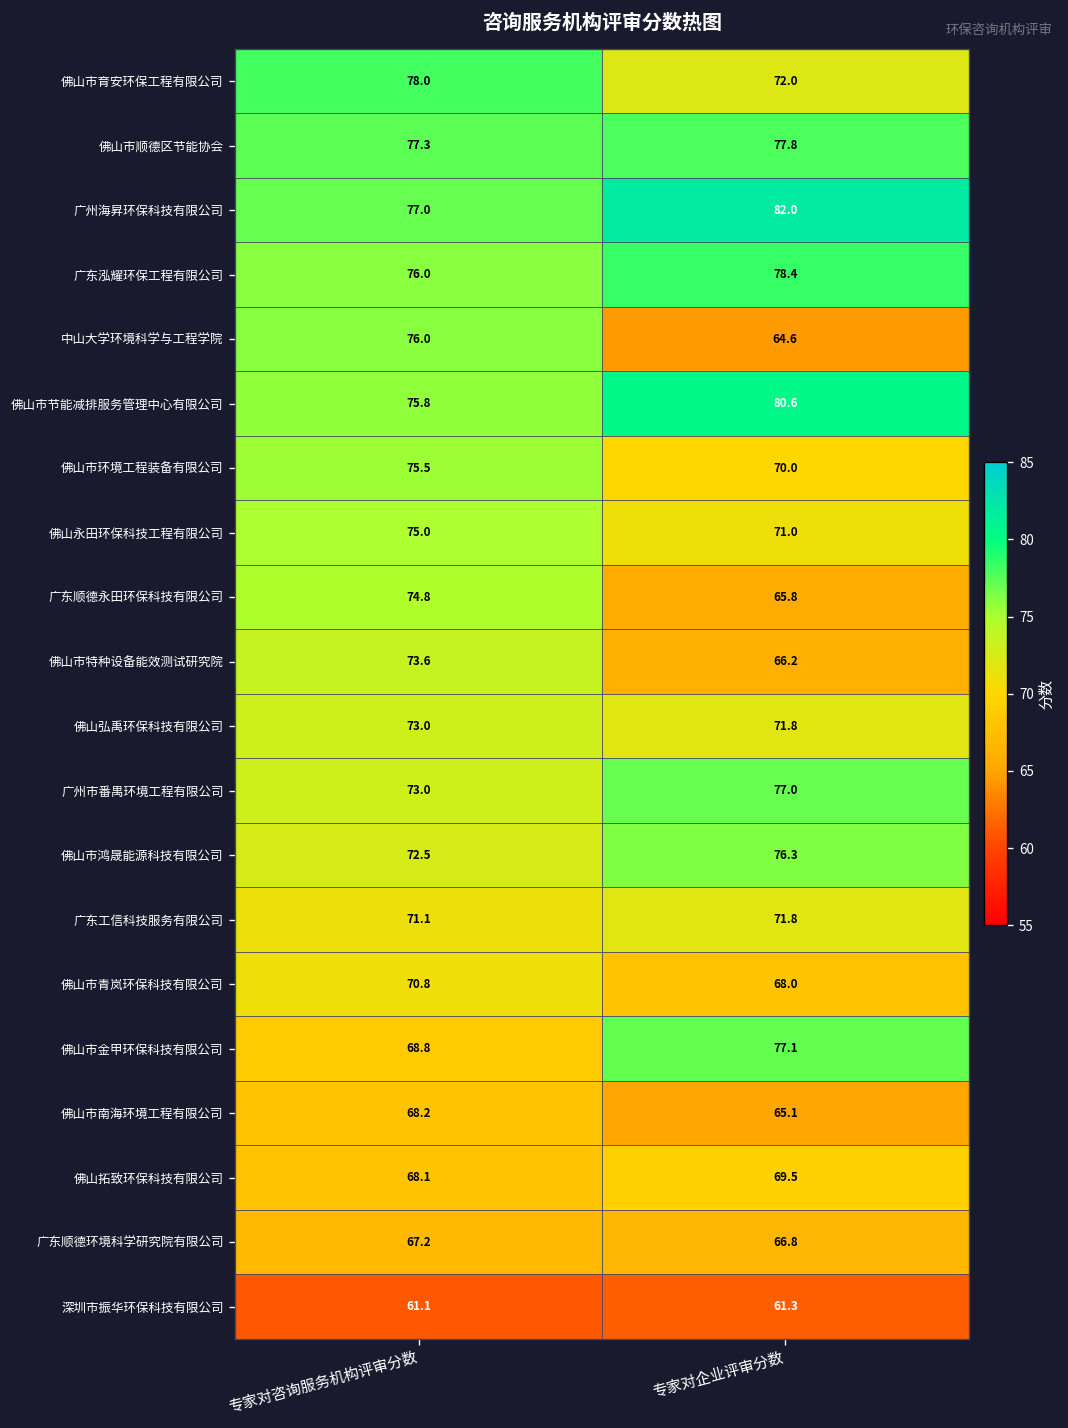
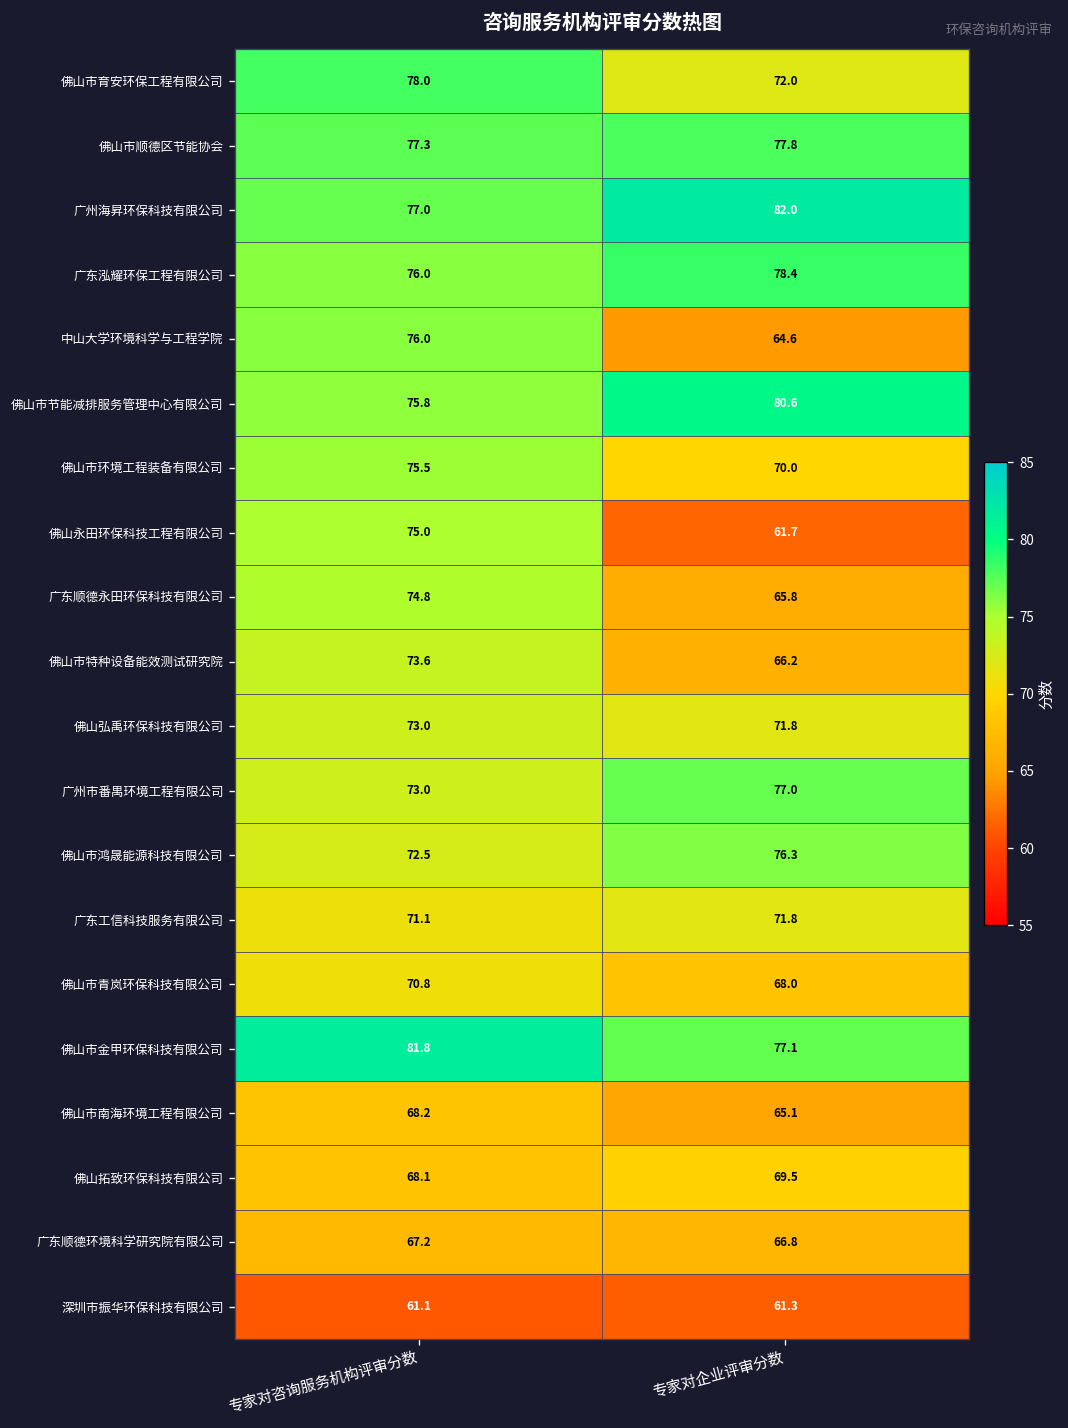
佛山永田环保科技工程有限公司, 专家对企业评审分数: 71.0 -> 61.7
佛山市金甲环保科技有限公司, 专家对咨询服务机构评审分数: 68.8 -> 81.8
